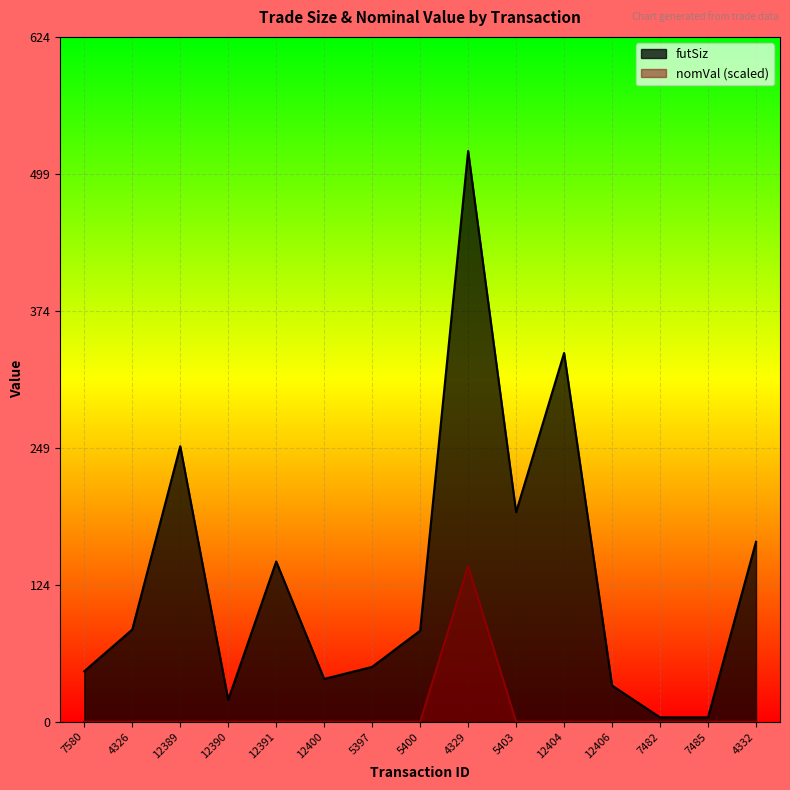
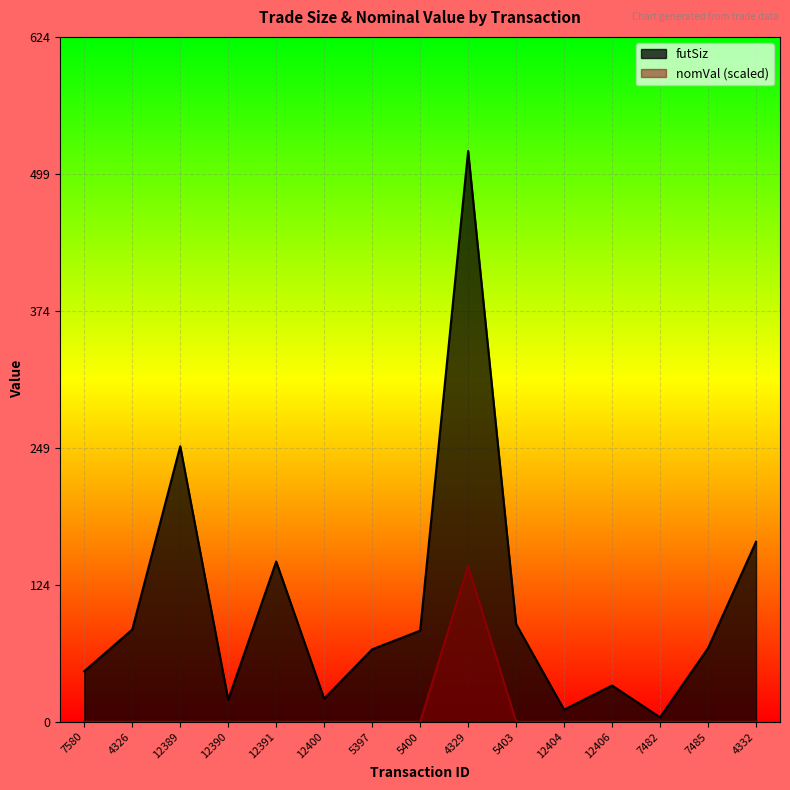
futSiz, 12400: 39 -> 21
futSiz, 5397: 50 -> 66
futSiz, 5403: 191 -> 89
futSiz, 12404: 336 -> 11
futSiz, 7485: 4 -> 67
